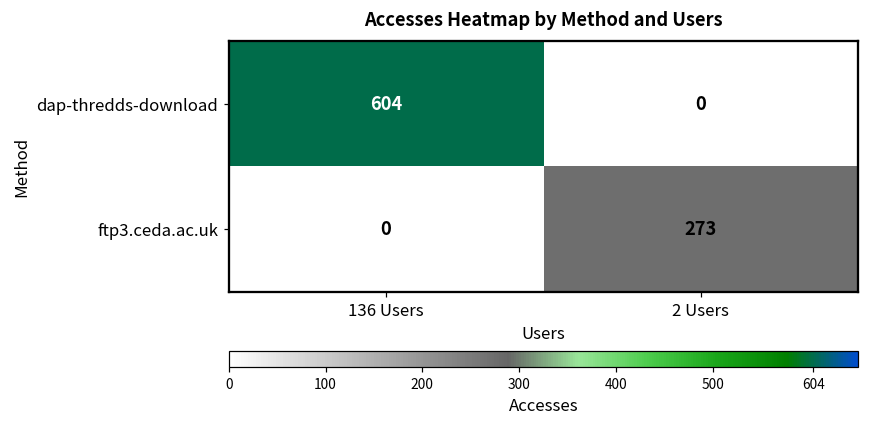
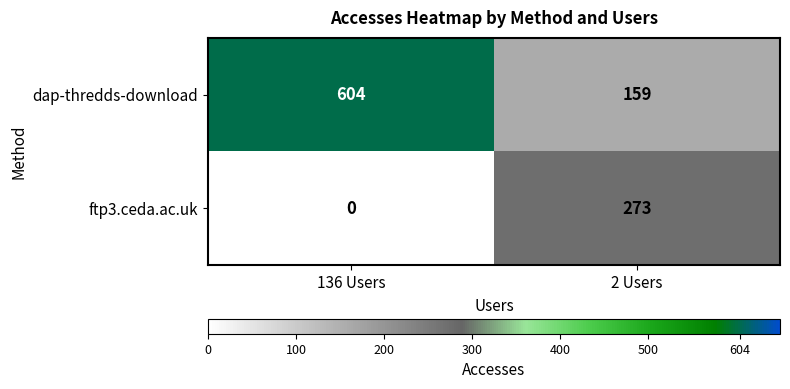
dap-thredds-download, 2 Users: 0 -> 159
